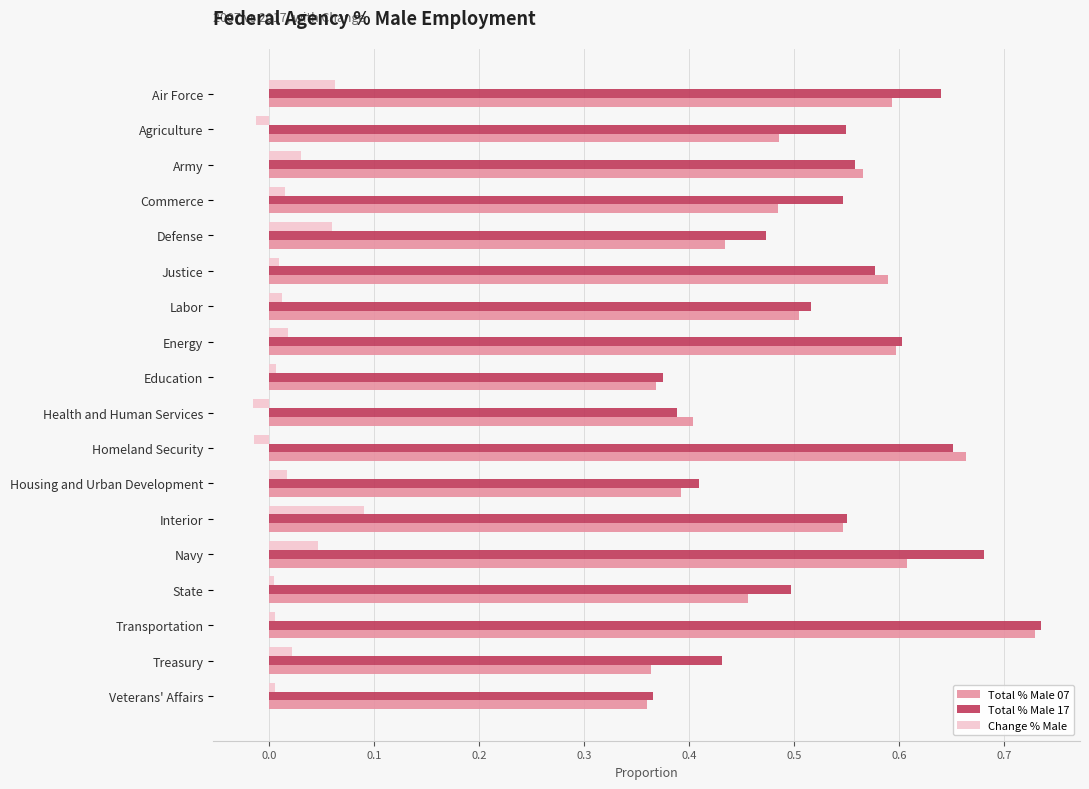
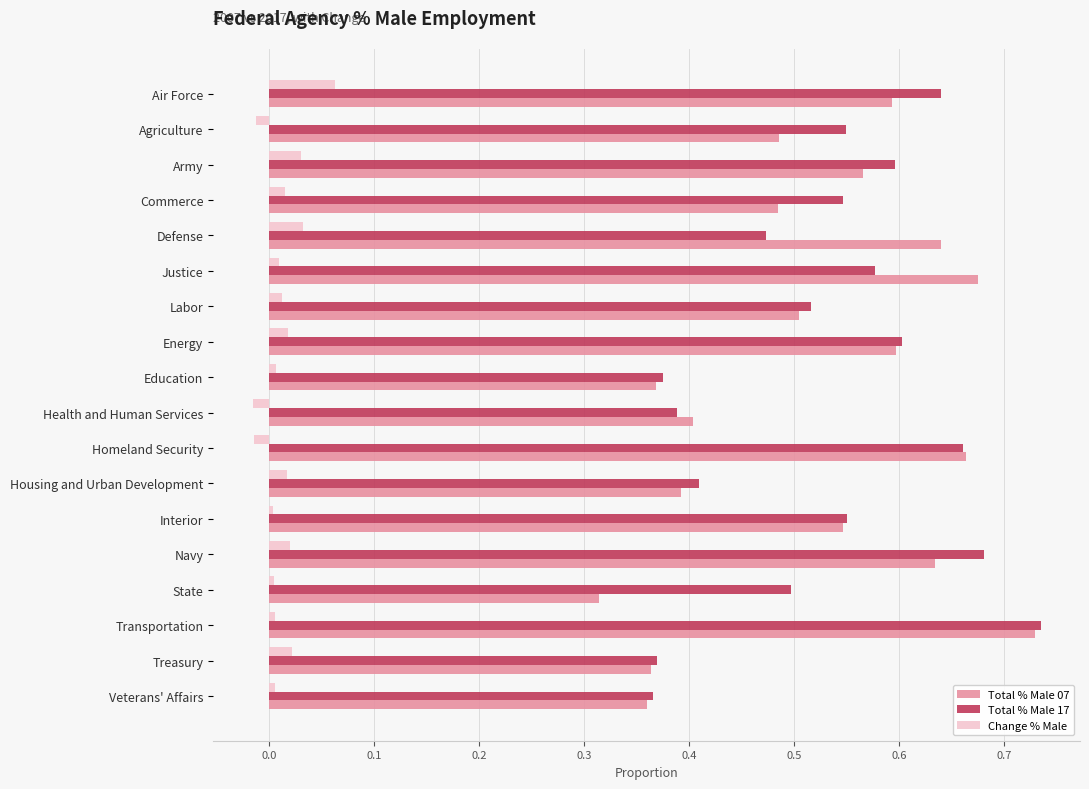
Total % Male 17, Army: 0.558 -> 0.597
Change % Male, Defense: 0.060 -> 0.033
Total % Male 07, Defense: 0.435 -> 0.640
Total % Male 07, Justice: 0.590 -> 0.675
Total % Male 17, Homeland Security: 0.651 -> 0.661
Change % Male, Interior: 0.090 -> 0.004
Change % Male, Navy: 0.047 -> 0.020
Total % Male 07, Navy: 0.607 -> 0.634
Total % Male 07, State: 0.456 -> 0.314
Total % Male 17, Treasury: 0.432 -> 0.369
